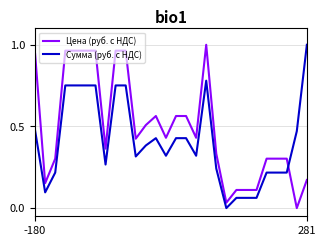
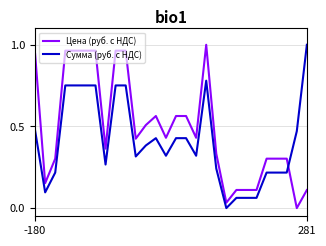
Цена (руб. с НДС), 281: 0.17 -> 0.11
